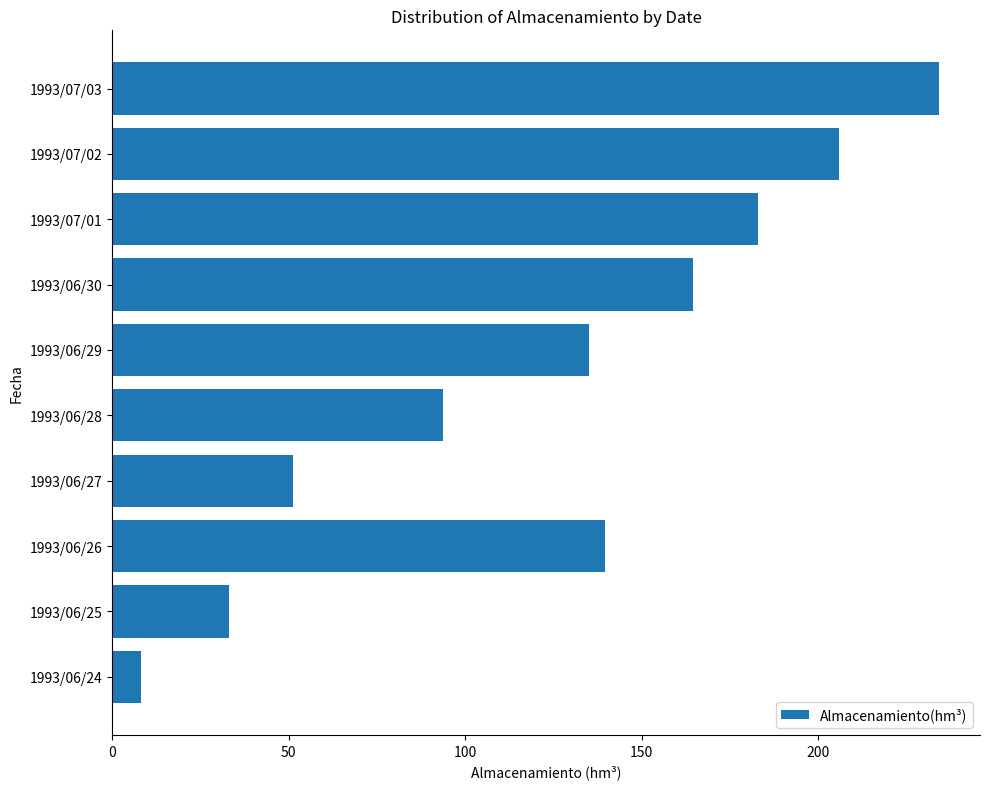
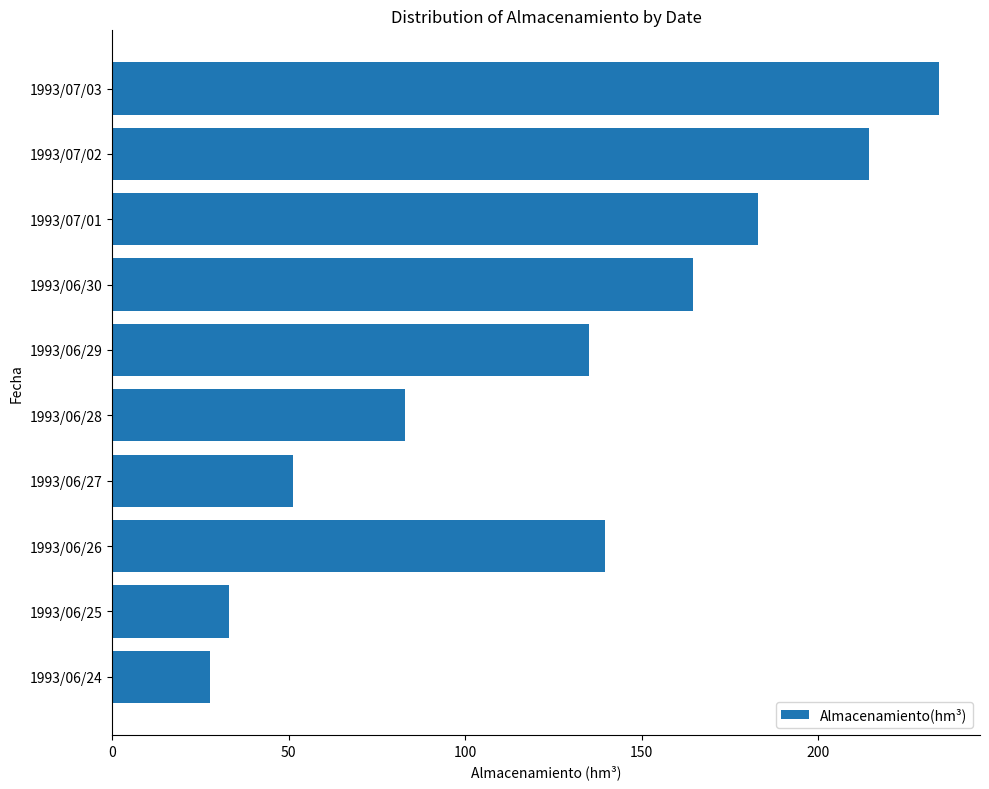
1993/07/02: 206 -> 214
1993/06/28: 94 -> 83
1993/06/24: 8 -> 28
